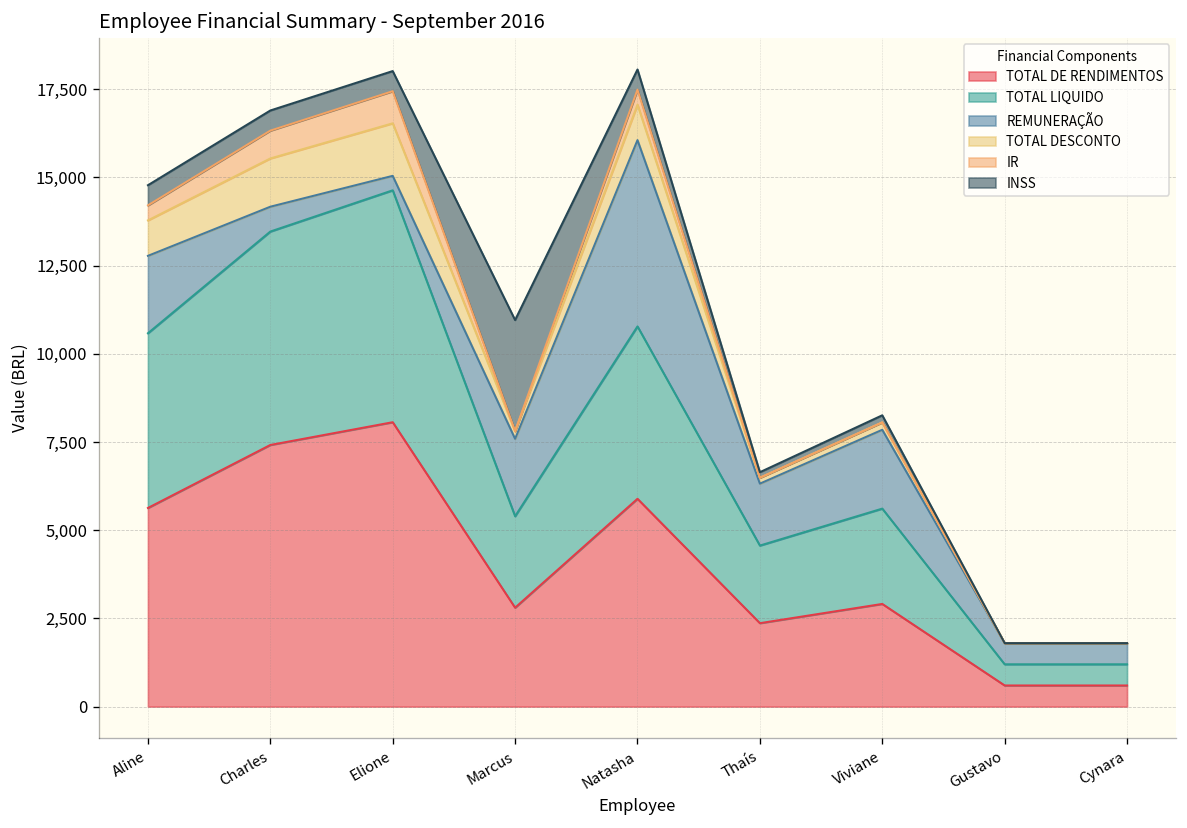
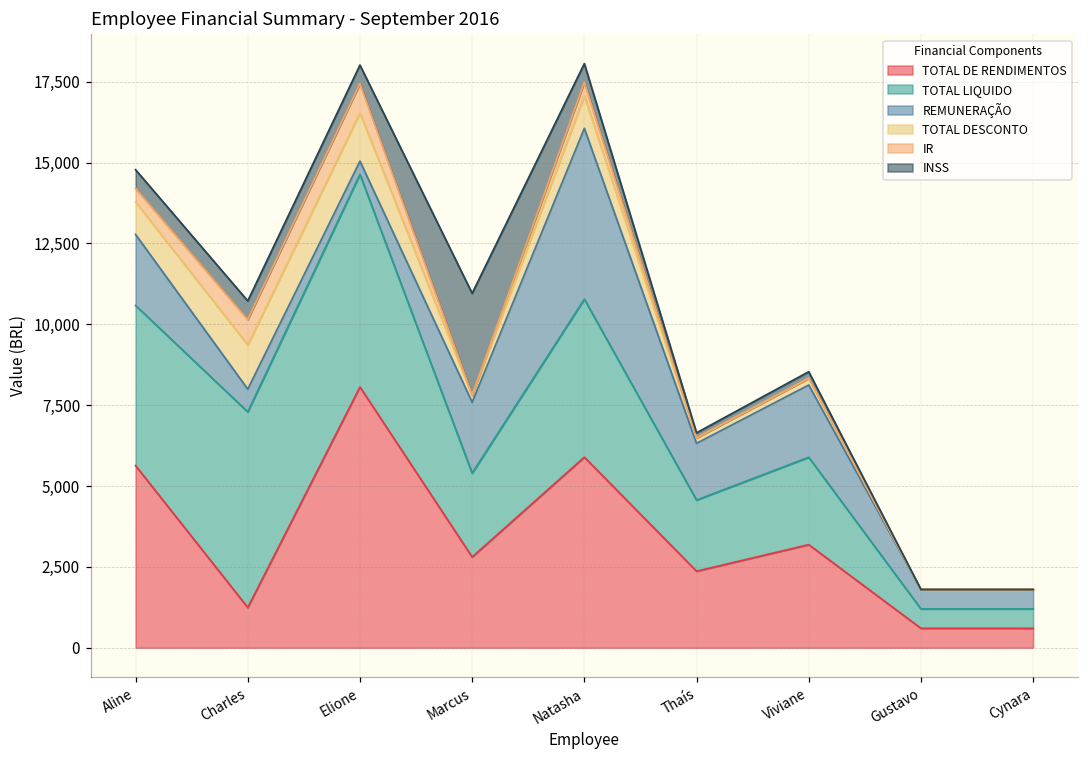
TOTAL DE RENDIMENTOS, Charles: 7,400 -> 1,200
TOTAL DE RENDIMENTOS, Viviane: 2,900 -> 3,200
